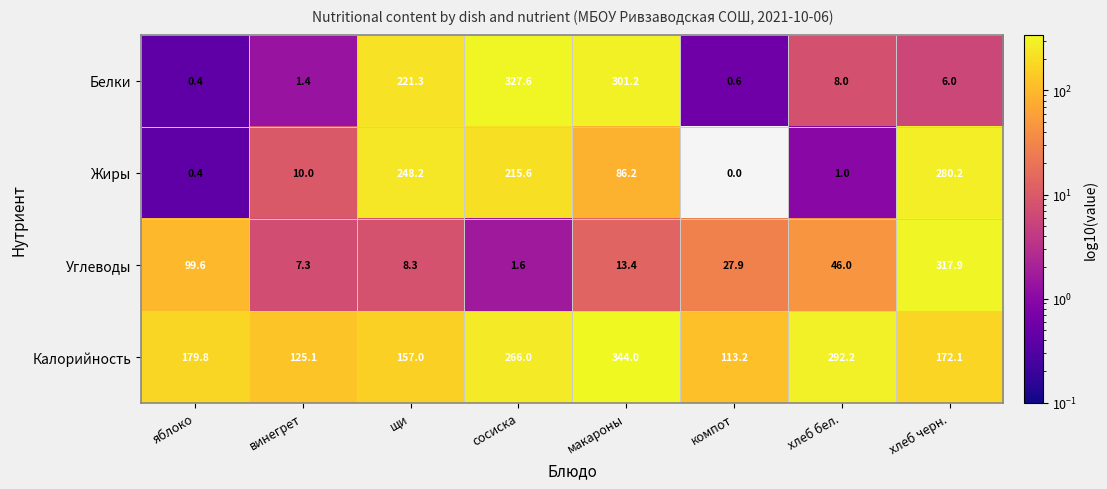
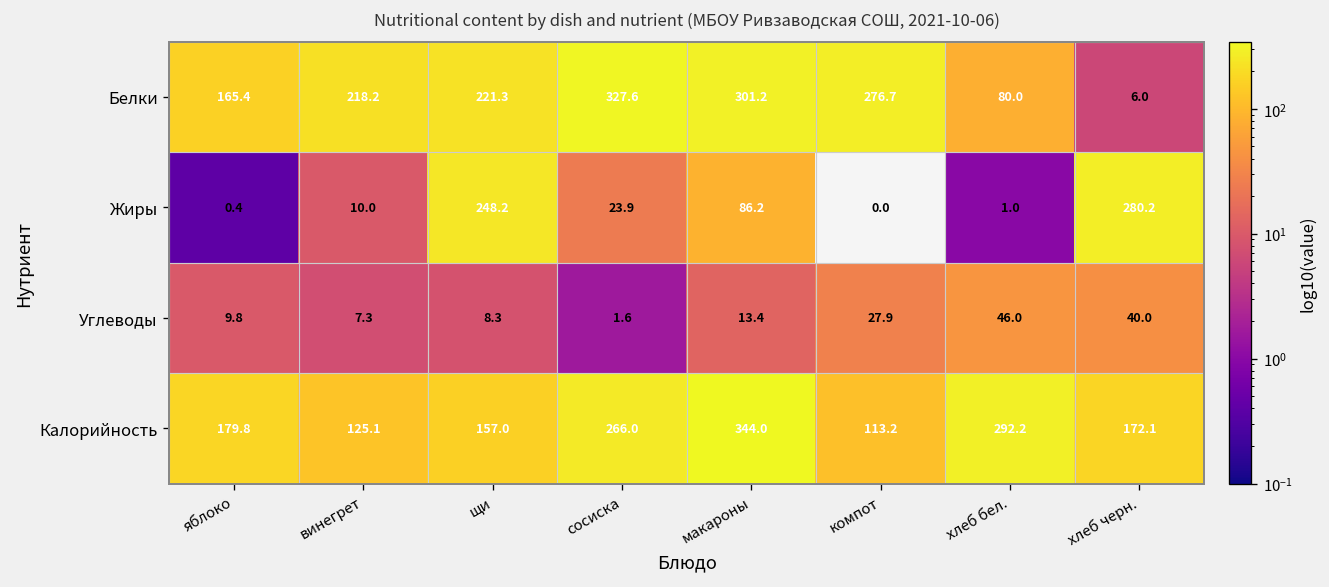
Белки, яблоко: 0.4 -> 165.4
Белки, винегрет: 1.4 -> 218.2
Белки, компот: 0.6 -> 276.7
Белки, хлеб бел.: 8.0 -> 80.0
Жиры, сосиска: 215.6 -> 23.9
Углеводы, яблоко: 99.6 -> 9.8
Углеводы, хлеб черн.: 317.9 -> 40.0
